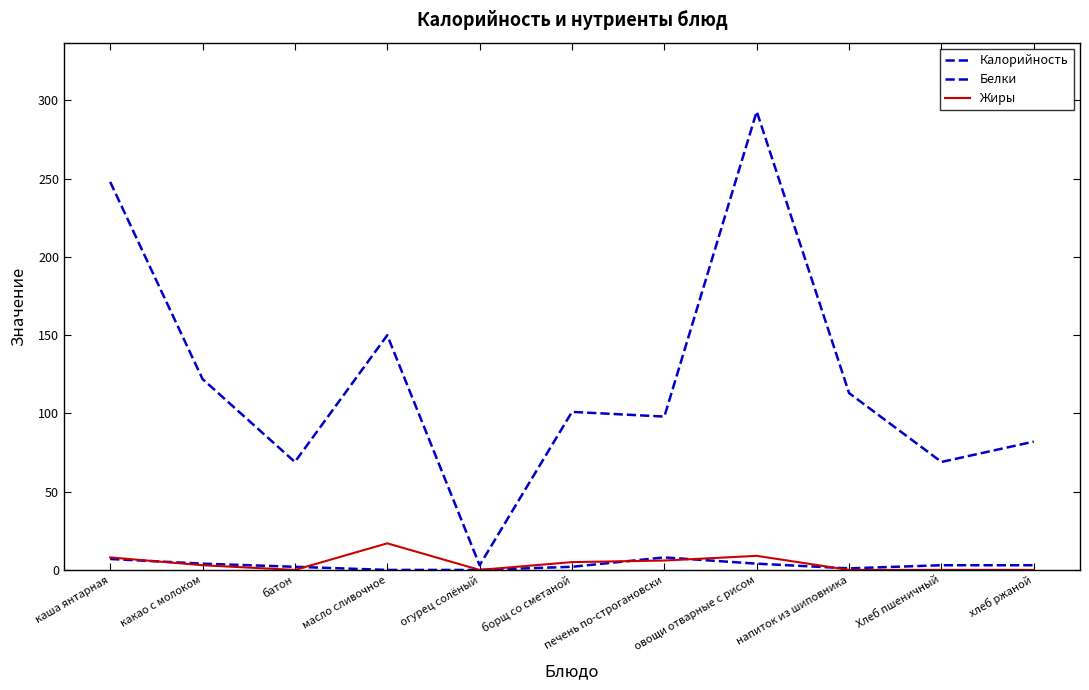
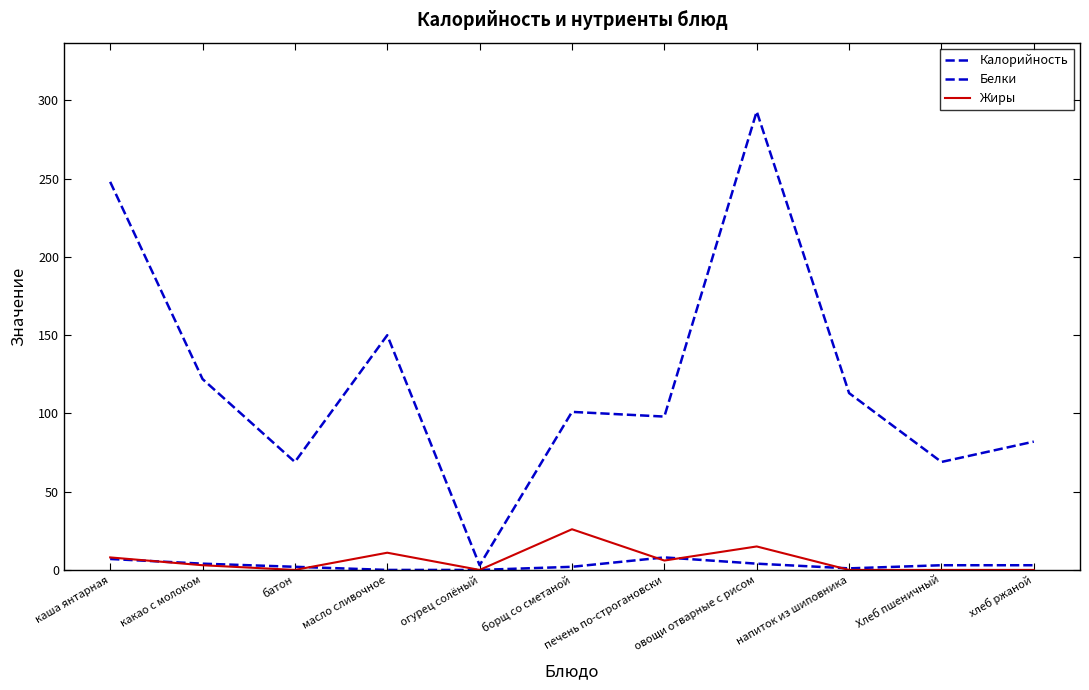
Жиры, масло сливочное: 17 -> 11
Жиры, борщ со сметаной: 5 -> 26
Жиры, овощи отварные с рисом: 9 -> 15
